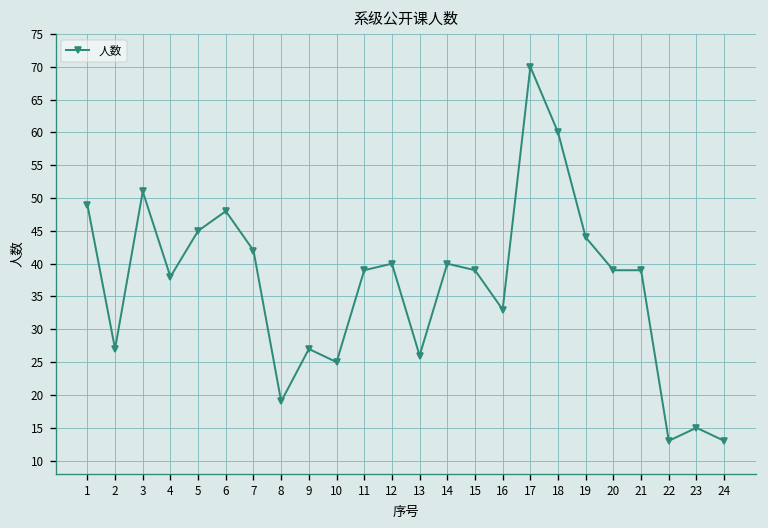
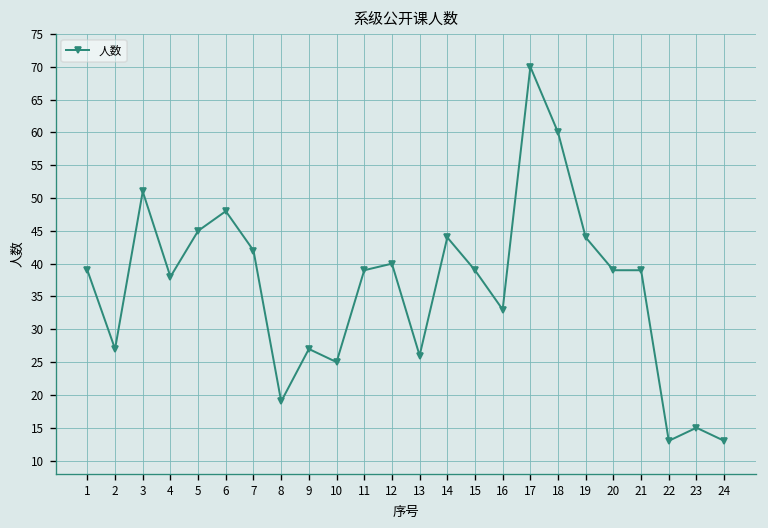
1: 49 -> 39
14: 40 -> 44
